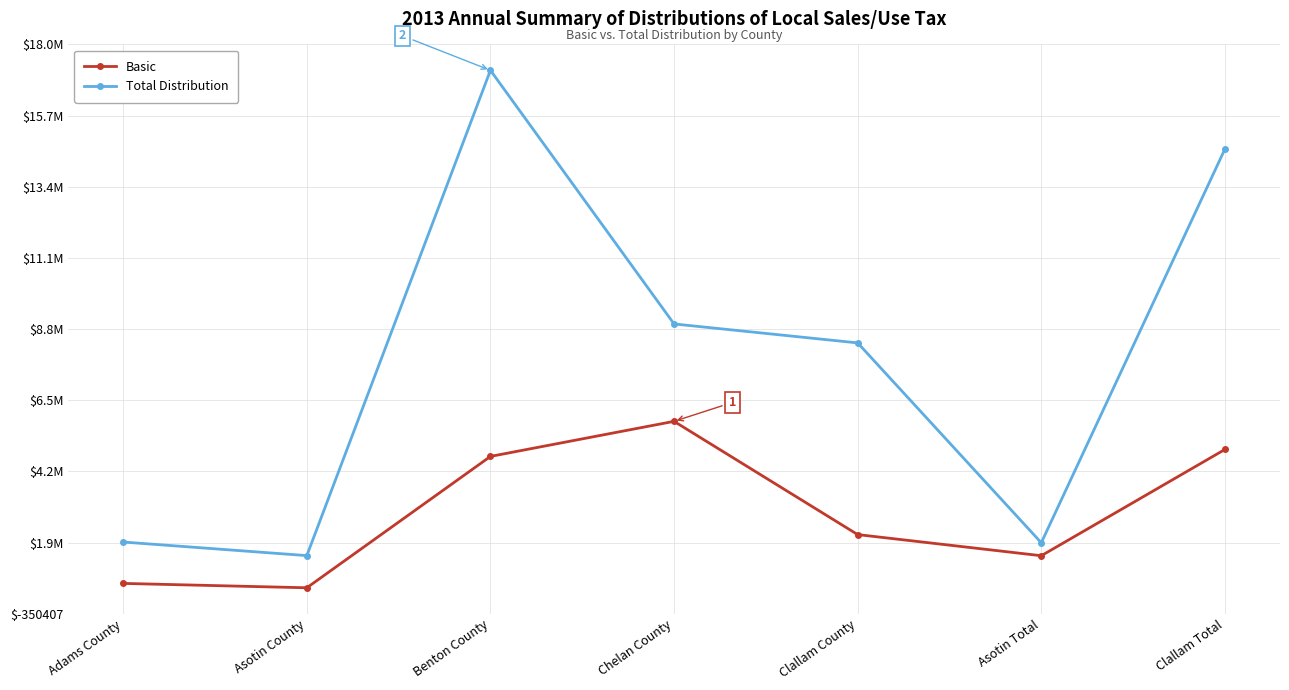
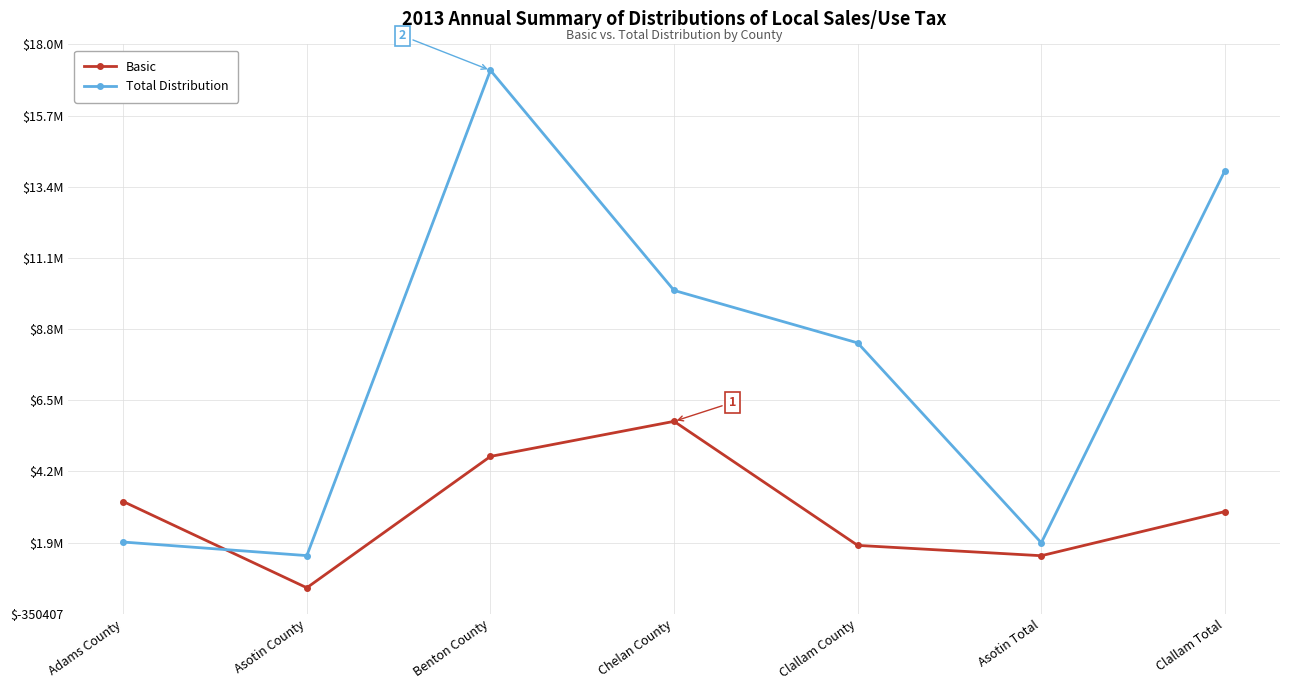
Basic, Adams County: $600000 -> $3300000
Total Distribution, Chelan County: $9000000 -> $10100000
Basic, Clallam County: $2200000 -> $1800000
Basic, Clallam Total: $4900000 -> $2900000
Total Distribution, Clallam Total: $14600000 -> $13900000
